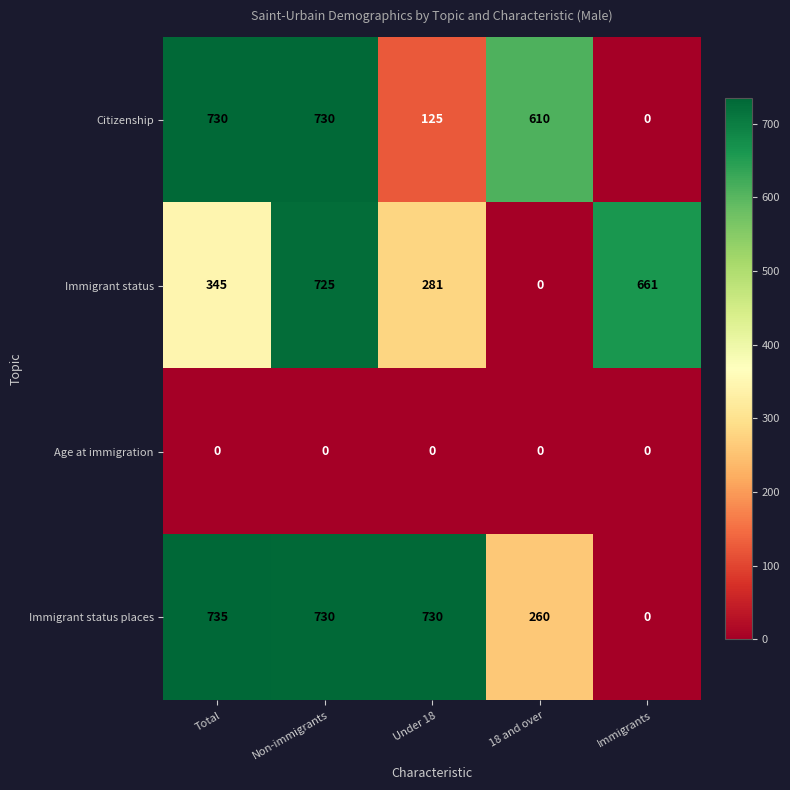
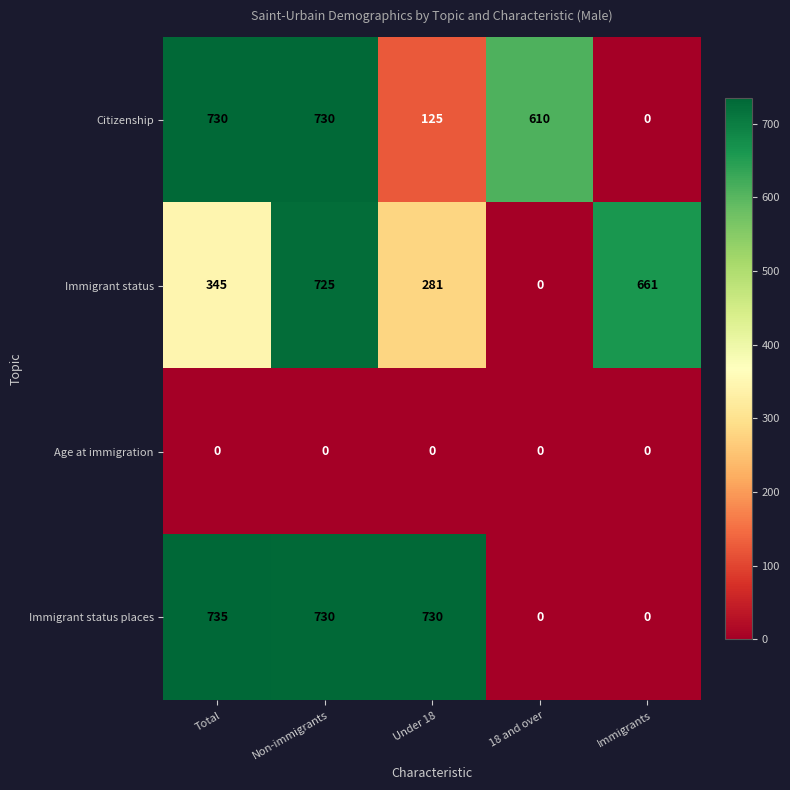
Immigrant status places, 18 and over: 260 -> 0
